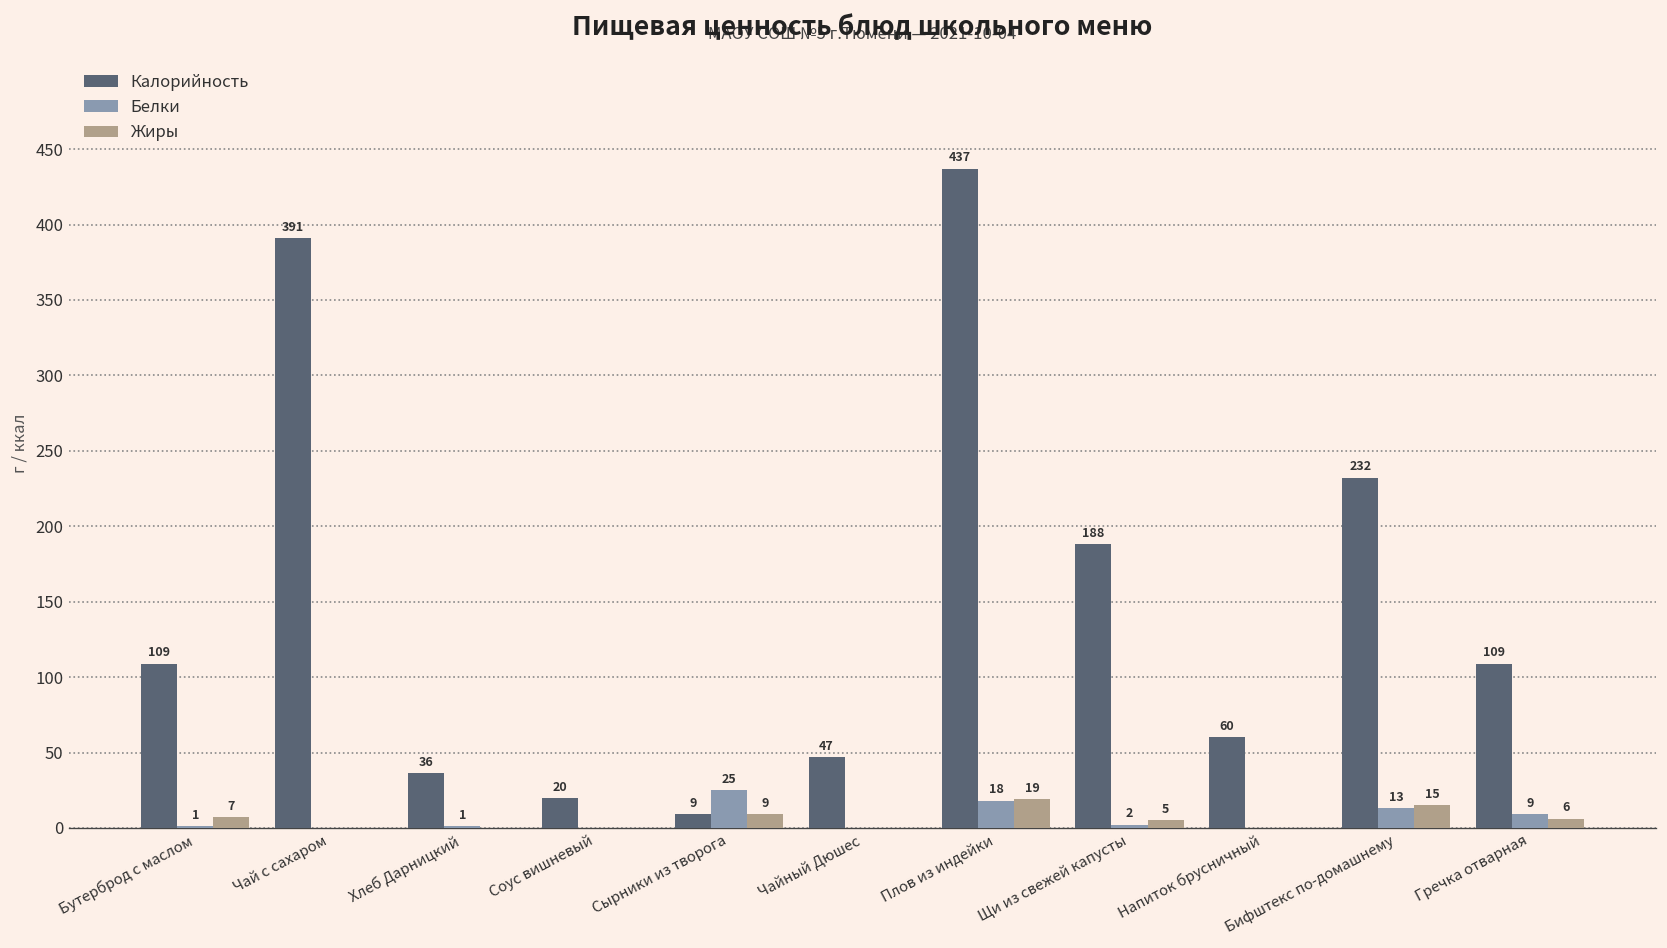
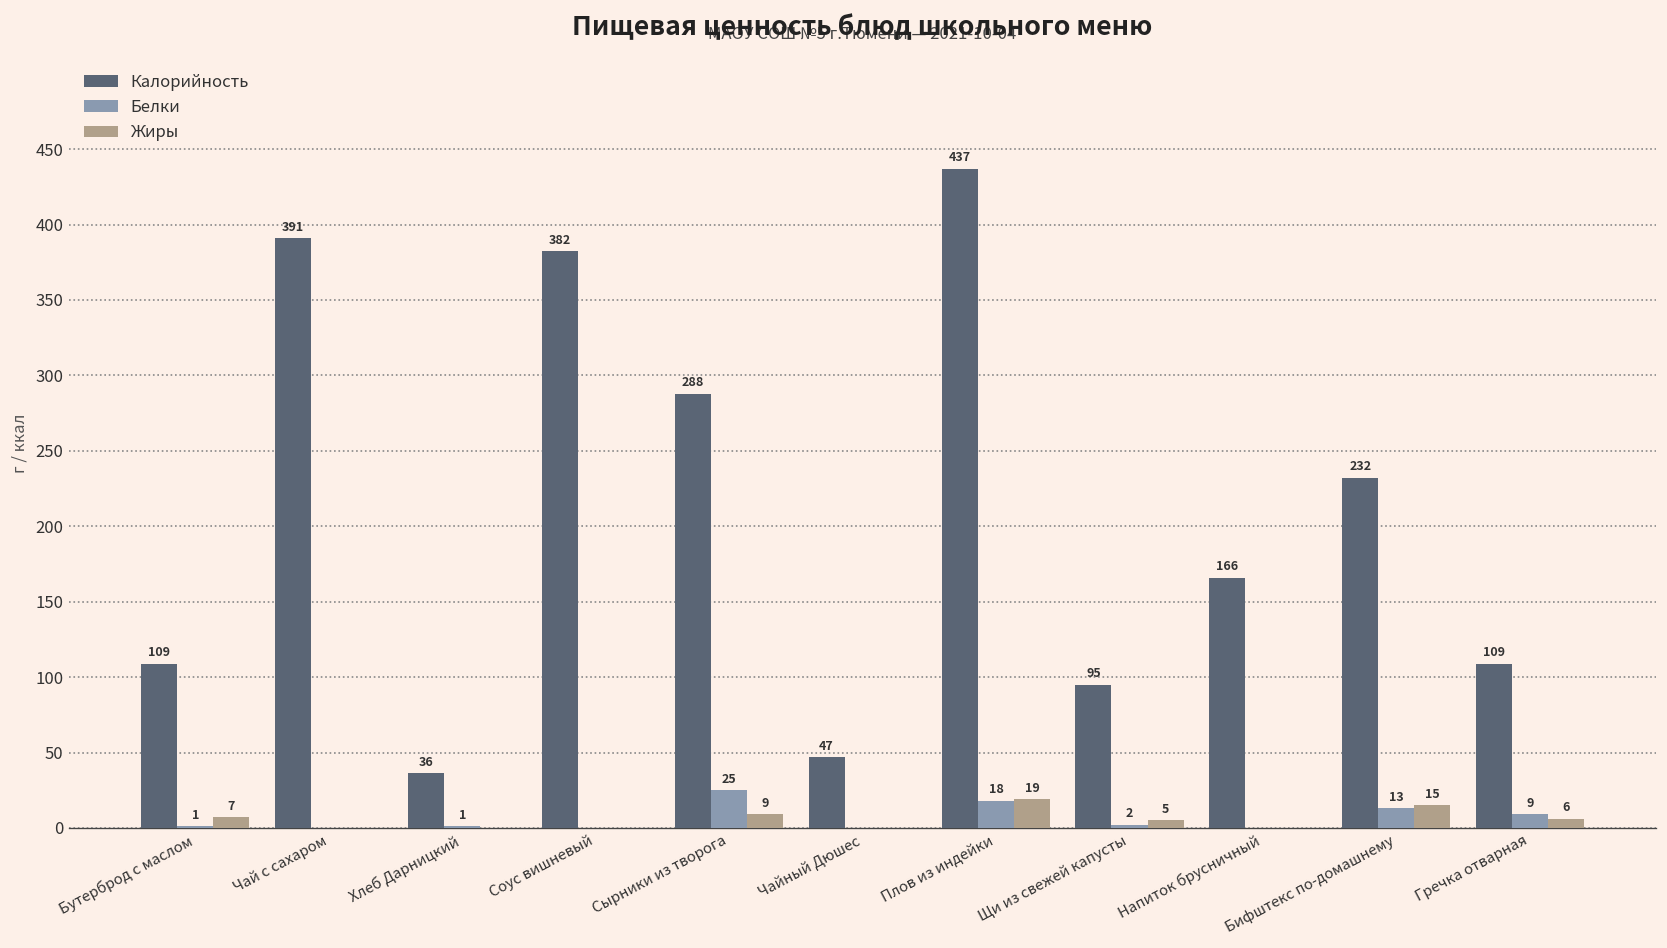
Калорийность, Соус вишневый: 20 -> 382
Калорийность, Сырники из творога: 9 -> 288
Калорийность, Щи из свежей капусты: 188 -> 95
Калорийность, Напиток брусничный: 60 -> 166
